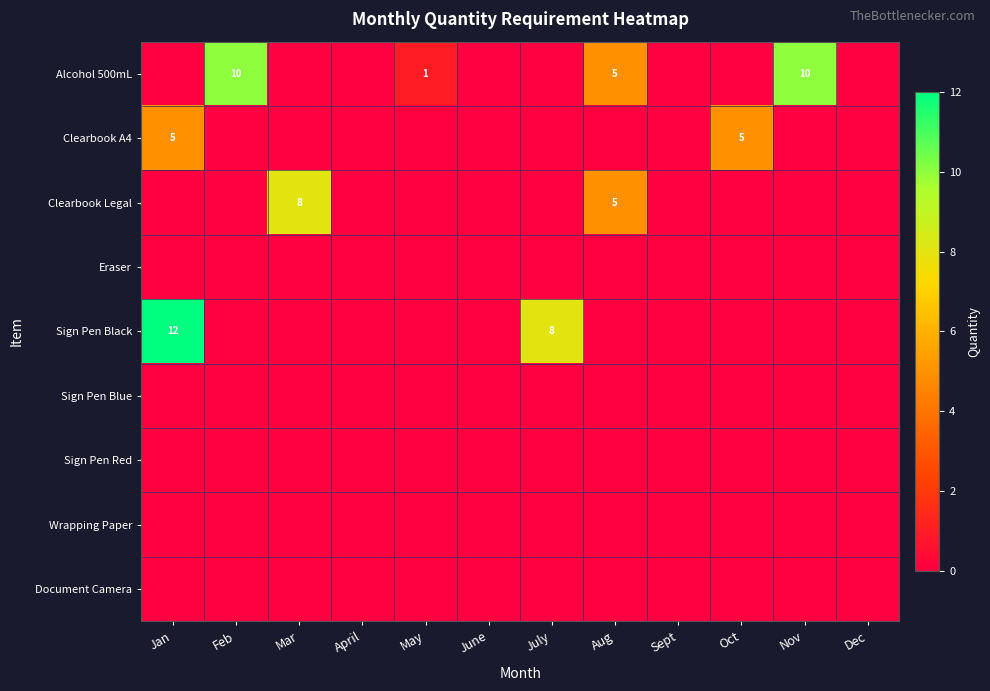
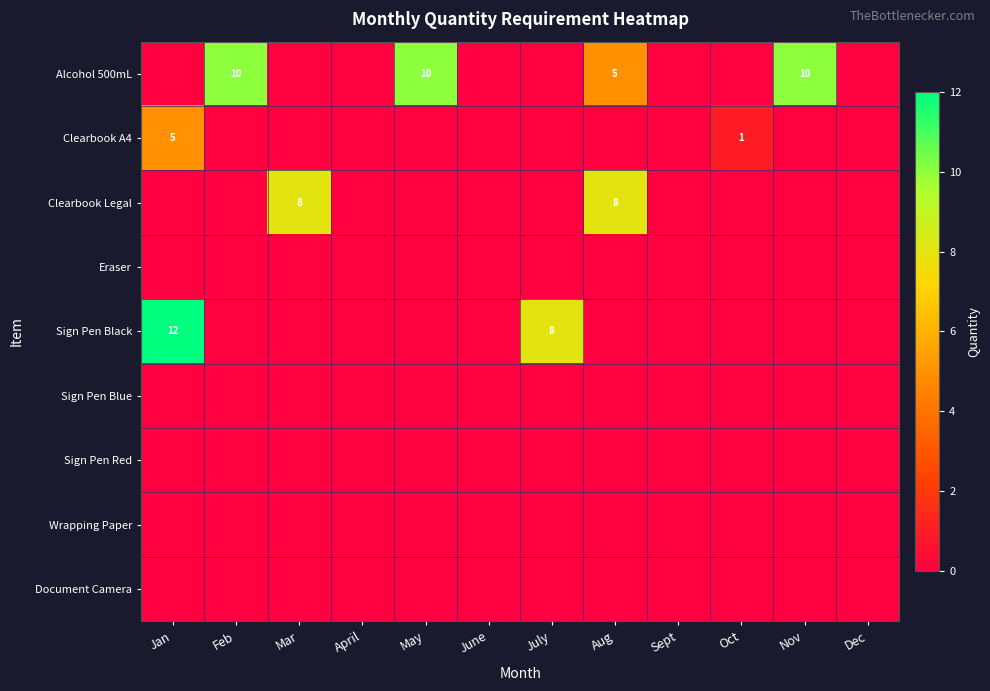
Alcohol 500mL, May: 1 -> 10
Clearbook A4, Oct: 5 -> 1
Clearbook Legal, Aug: 5 -> 8
